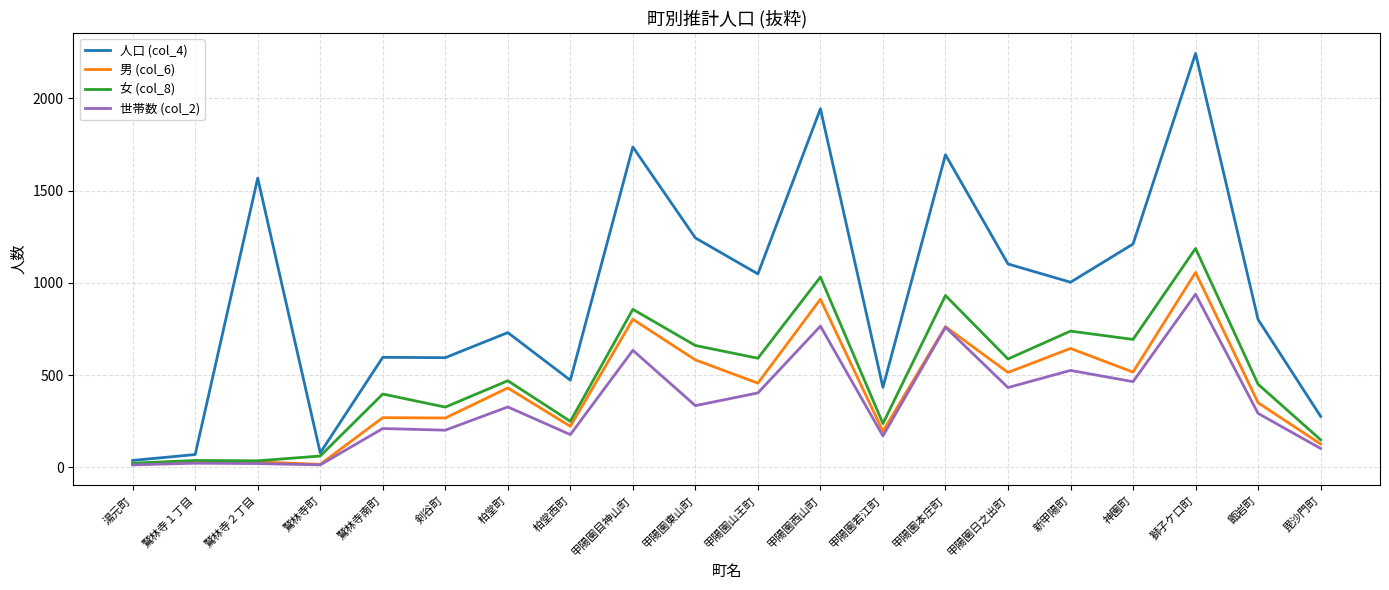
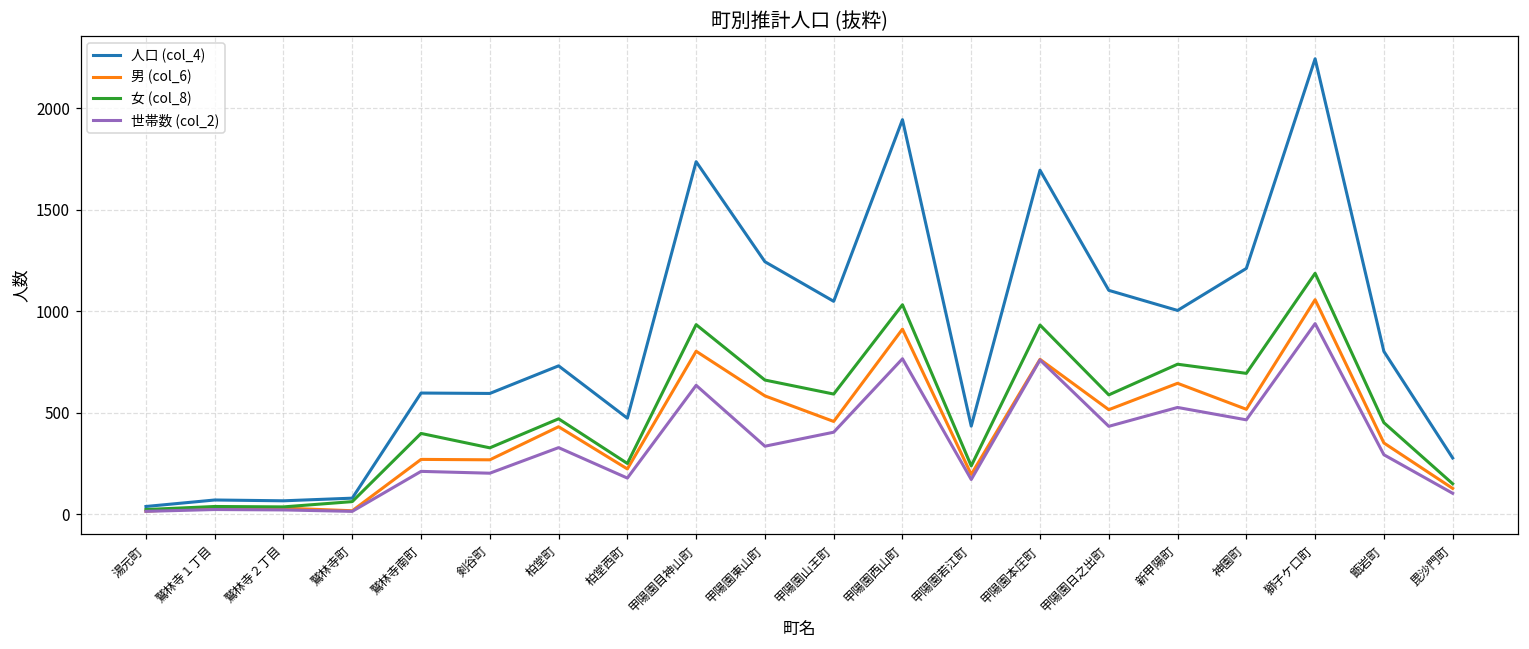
人口 (col_4), 鷲林寺２丁目: 1570 -> 70
女 (col_8), 甲陽園目神山町: 860 -> 930
